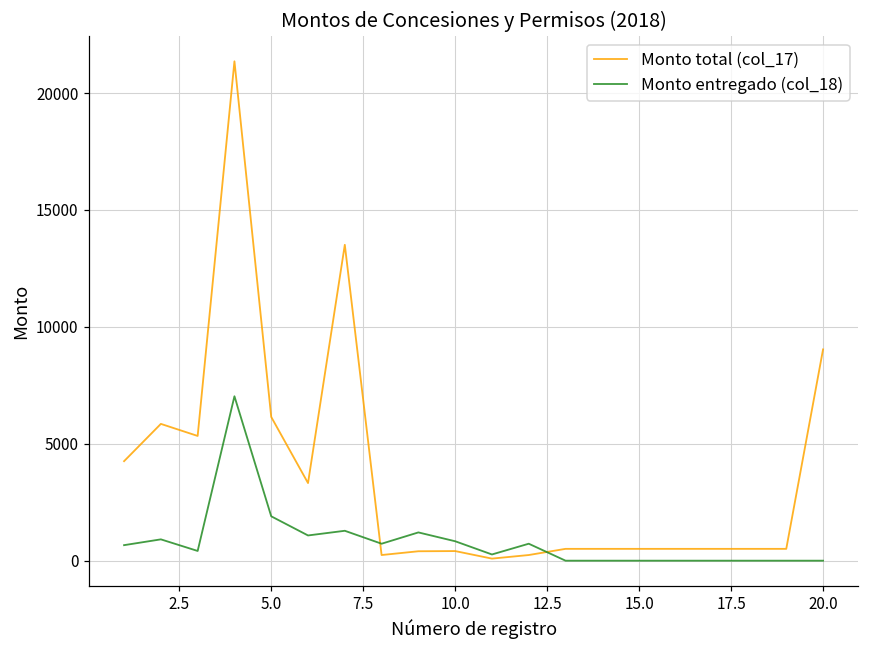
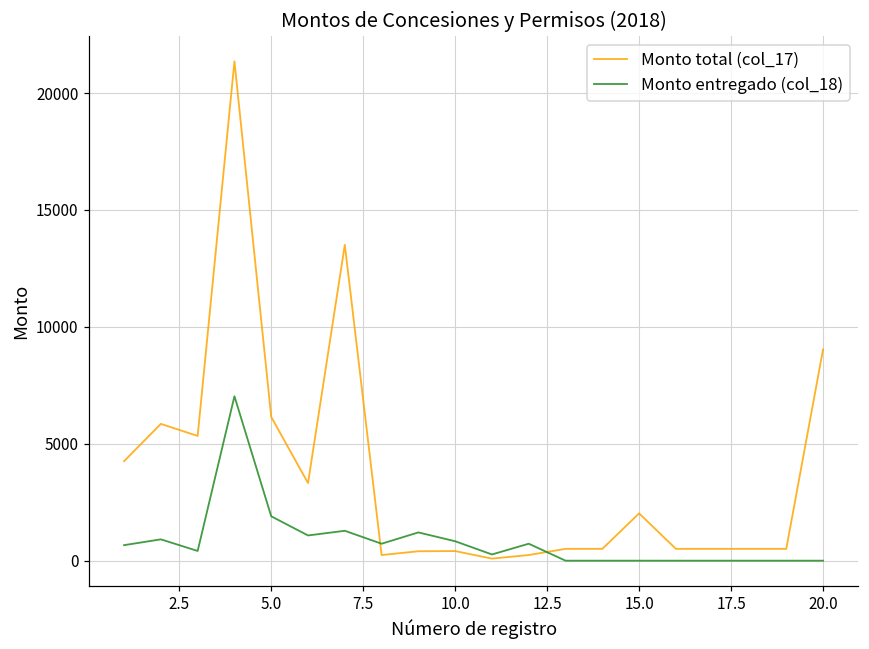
Monto total (col_17), 15.0: 500 -> 2000
